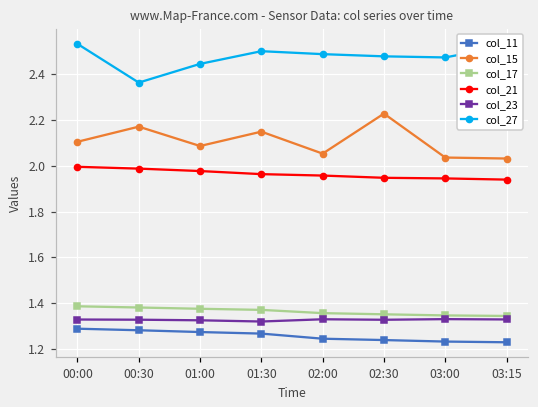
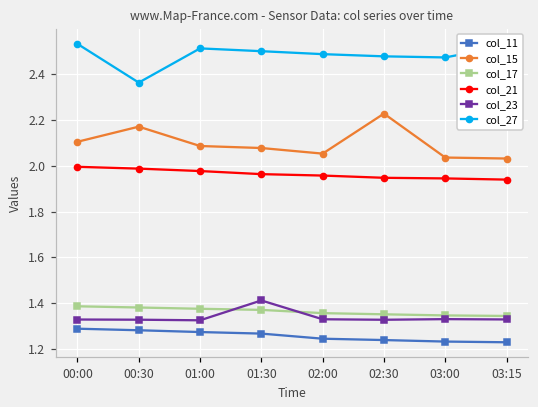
col_27, 01:00: 2.45 -> 2.51
col_15, 01:30: 2.15 -> 2.08
col_23, 01:30: 1.32 -> 1.41
